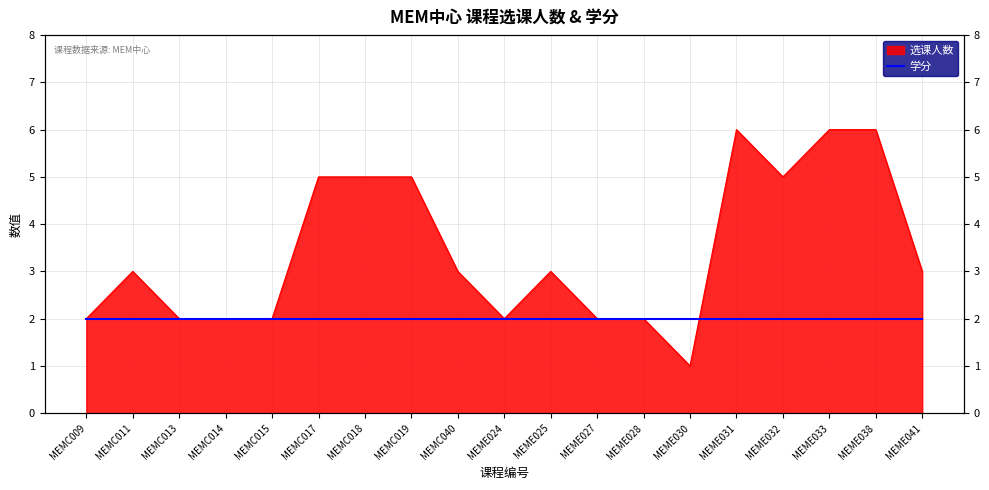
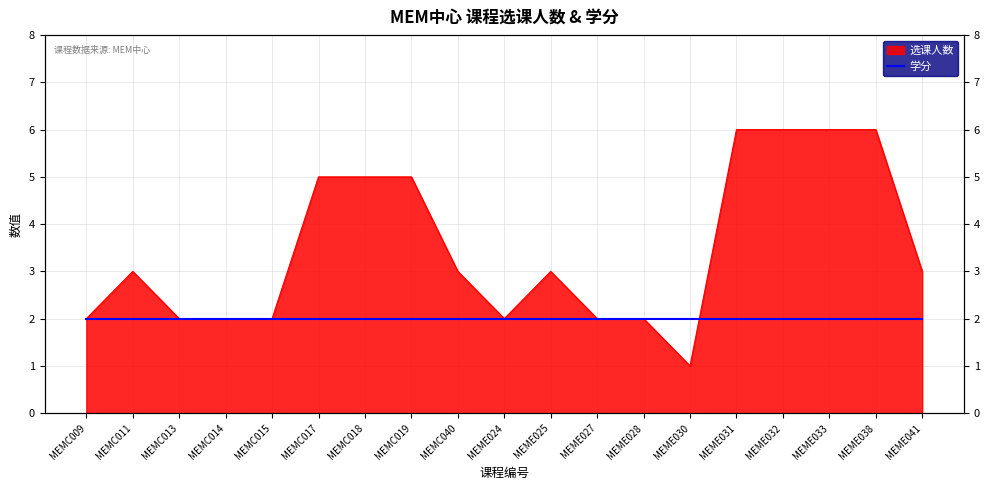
选课人数, MEME032: 5 -> 6
